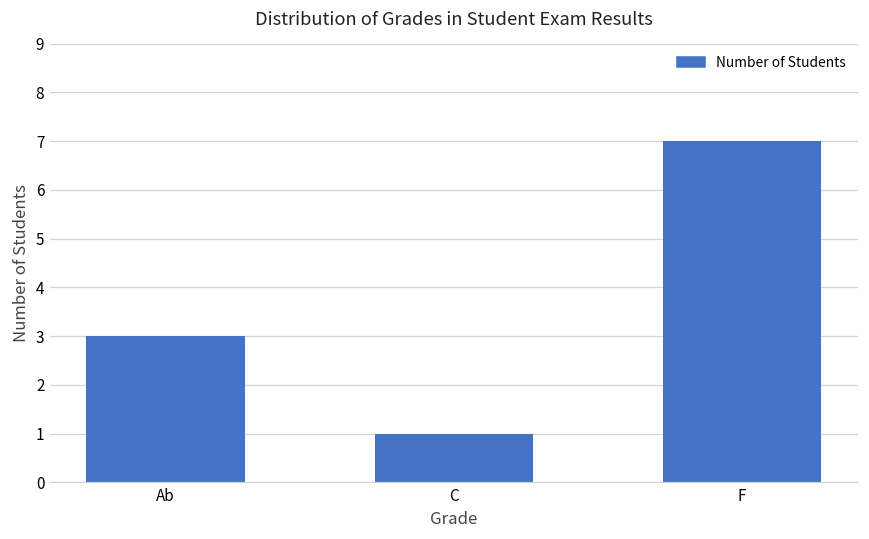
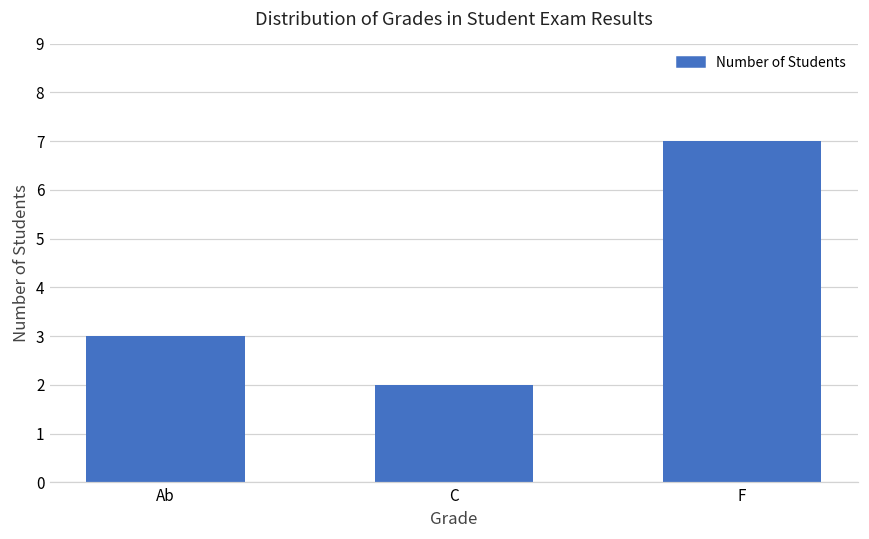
C: 1 -> 2
